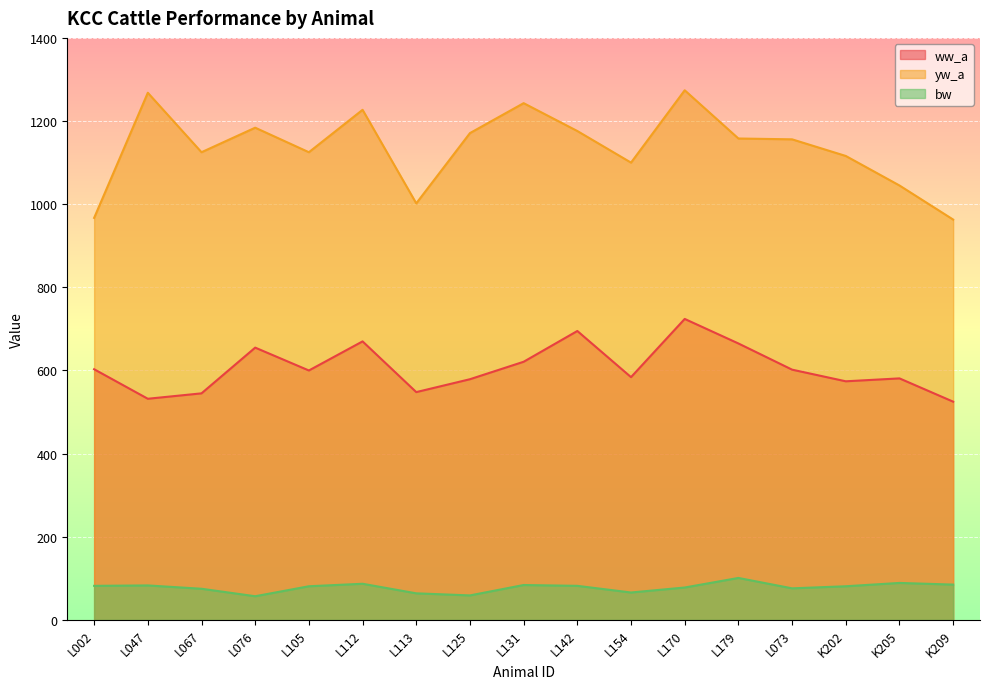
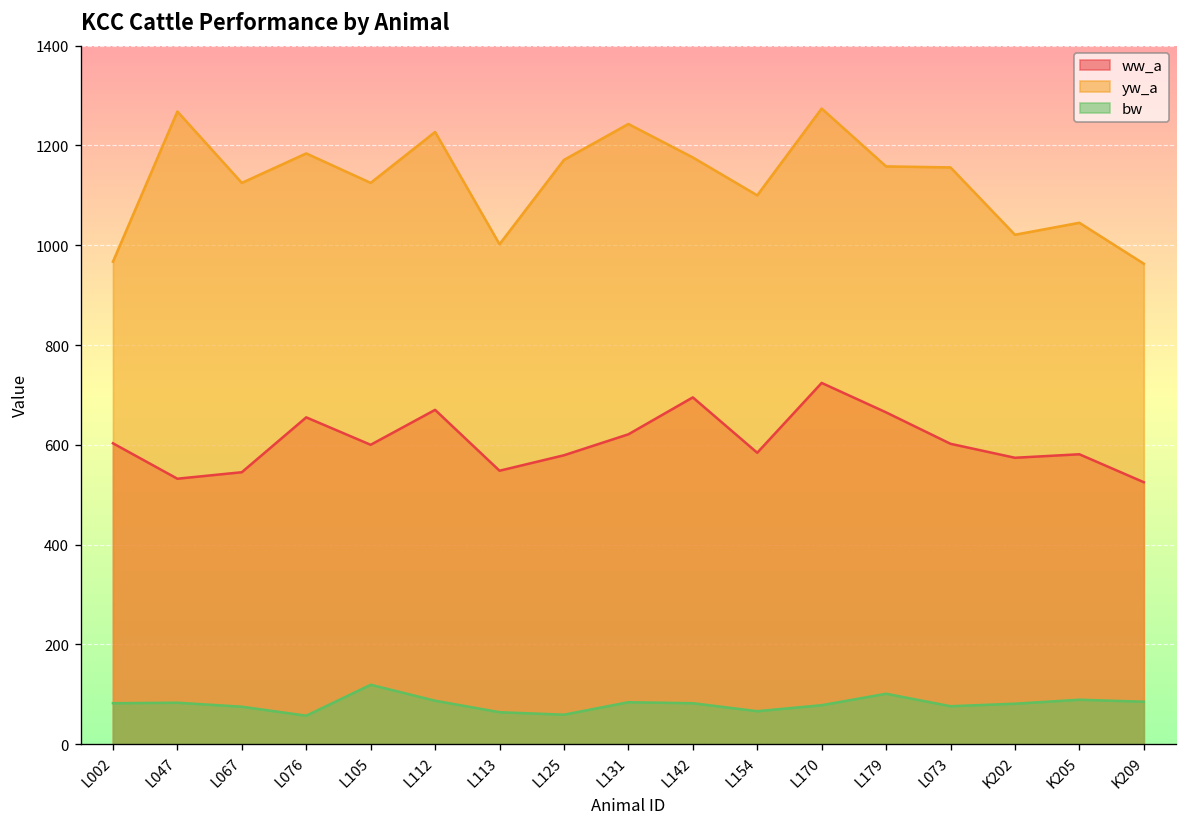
bw, L105: 80 -> 120
yw_a, K202: 1120 -> 1020
